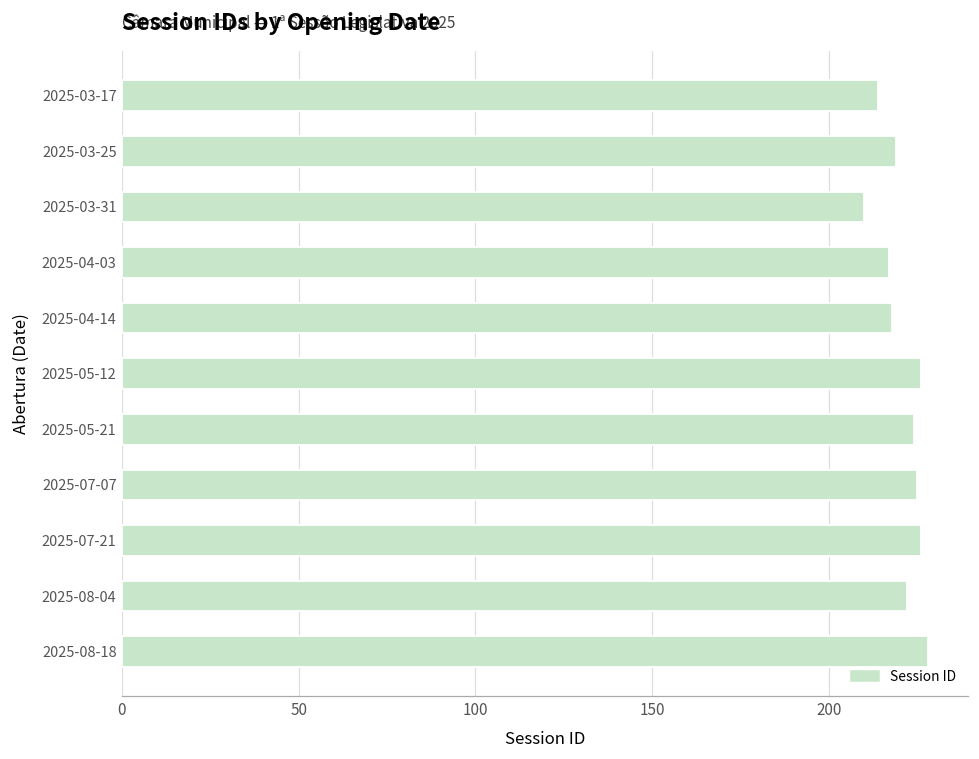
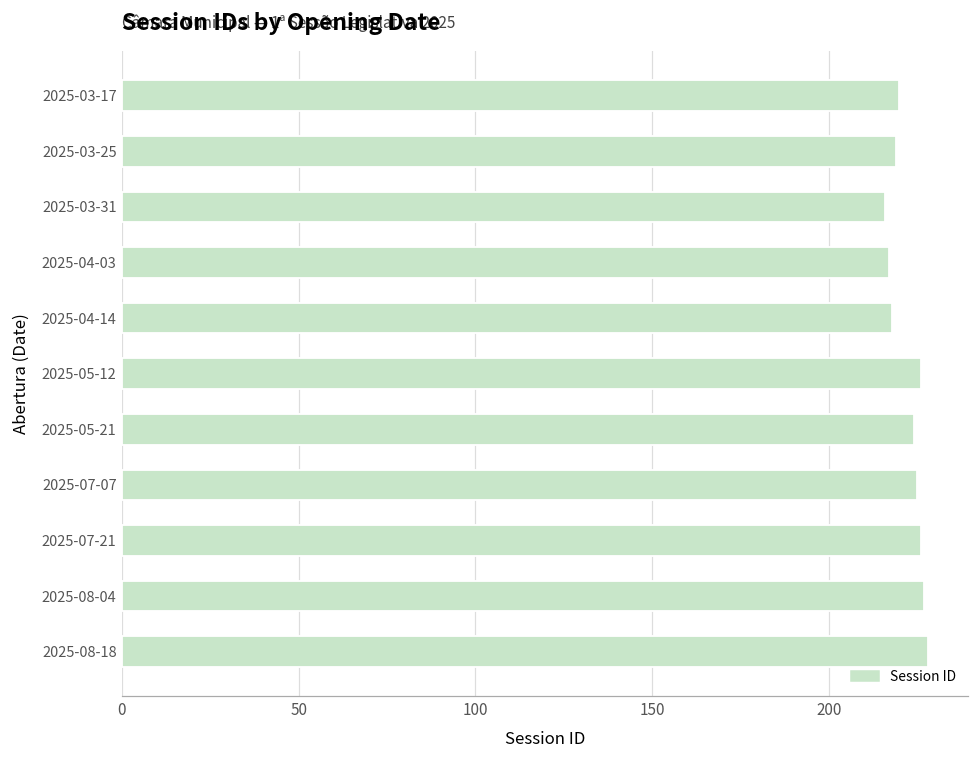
2025-03-17: 214 -> 220
2025-03-31: 210 -> 216
2025-08-04: 222 -> 227
